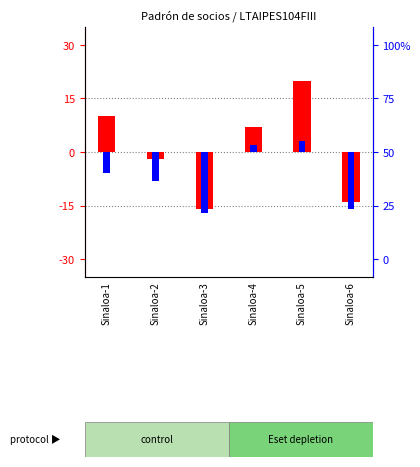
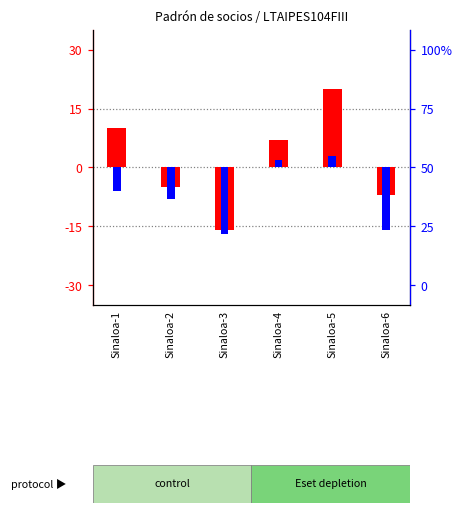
transformed count, Sinaloa-2: -2 -> -5
transformed count, Sinaloa-6: -14 -> -7
